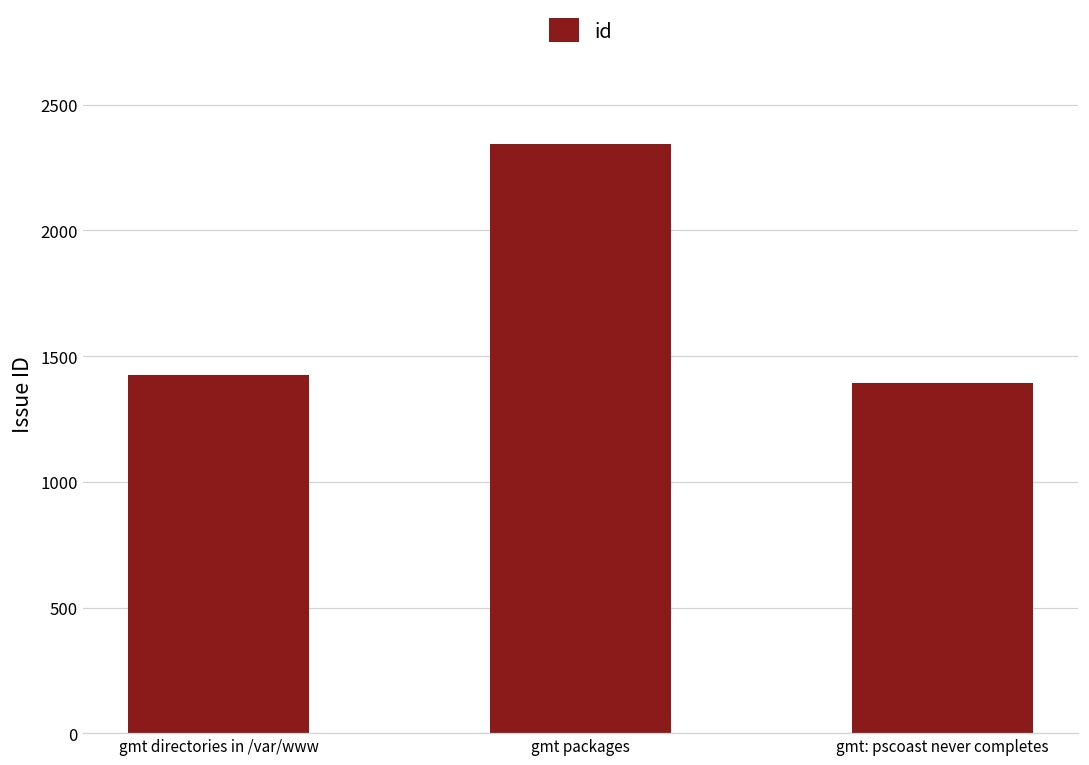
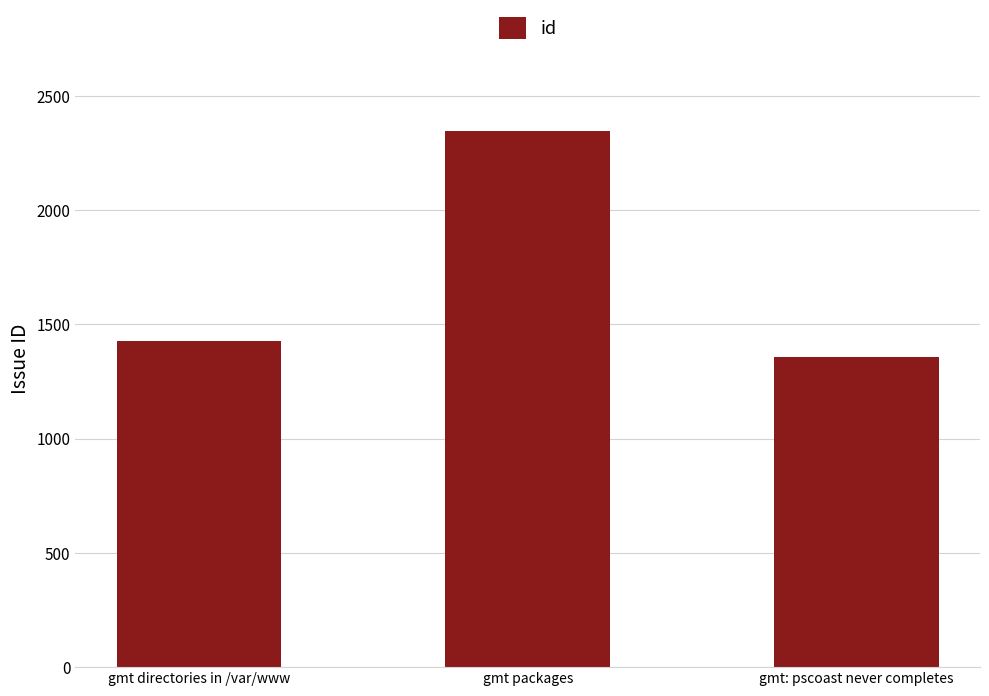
gmt: pscoast never completes: 1390 -> 1360
